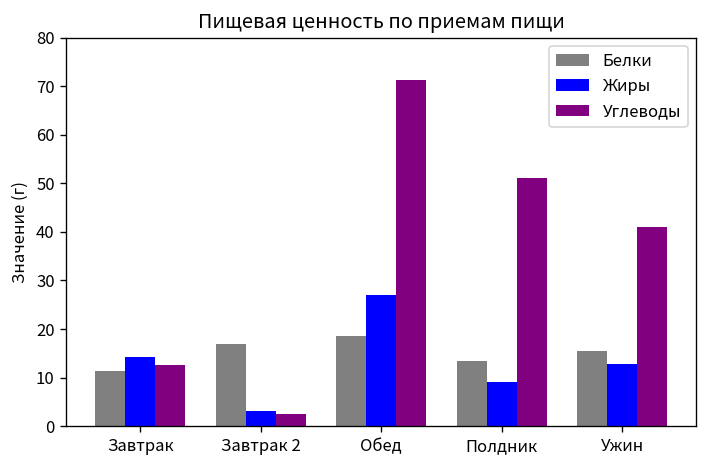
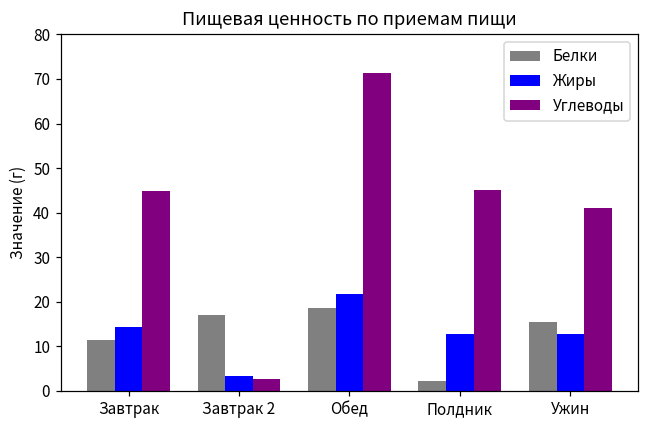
Углеводы, Завтрак: 13 -> 45
Жиры, Обед: 27 -> 22
Белки, Полдник: 14 -> 2
Жиры, Полдник: 9 -> 13
Углеводы, Полдник: 51 -> 45
